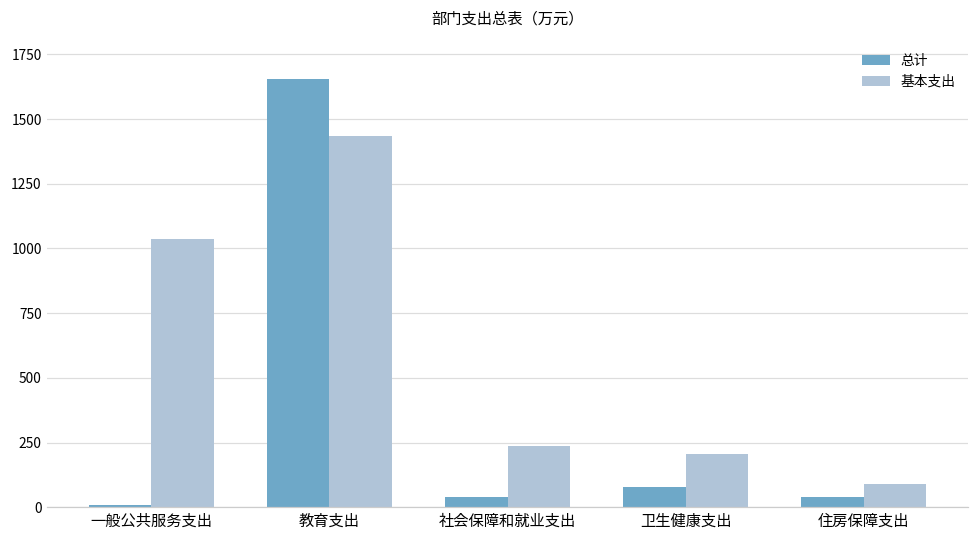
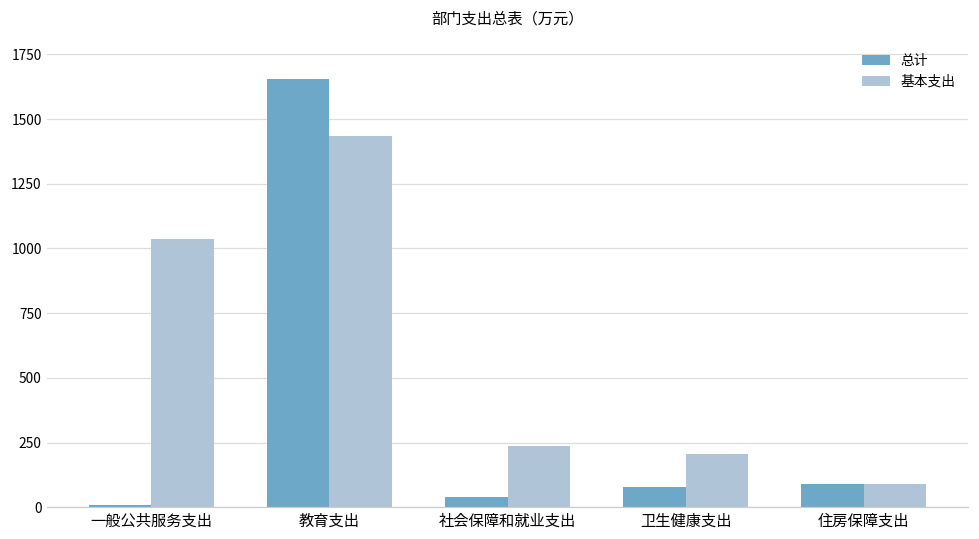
总计, 住房保障支出: 40 -> 90
